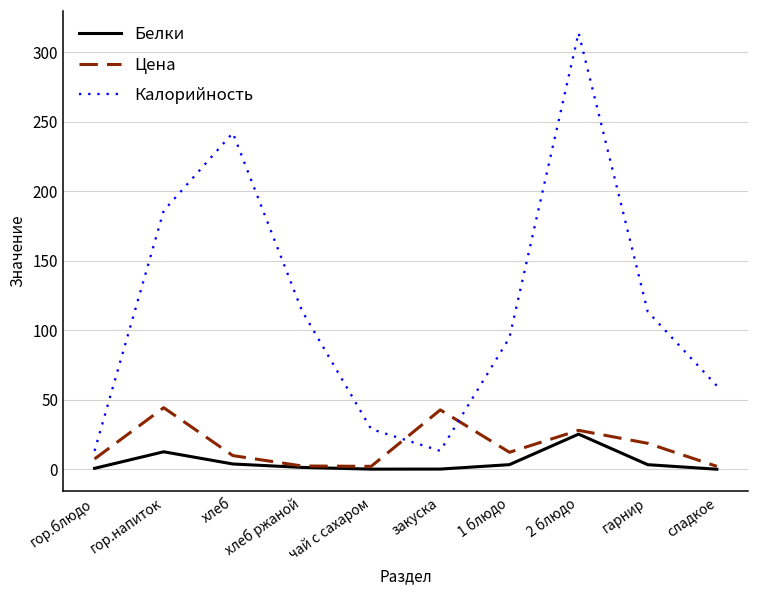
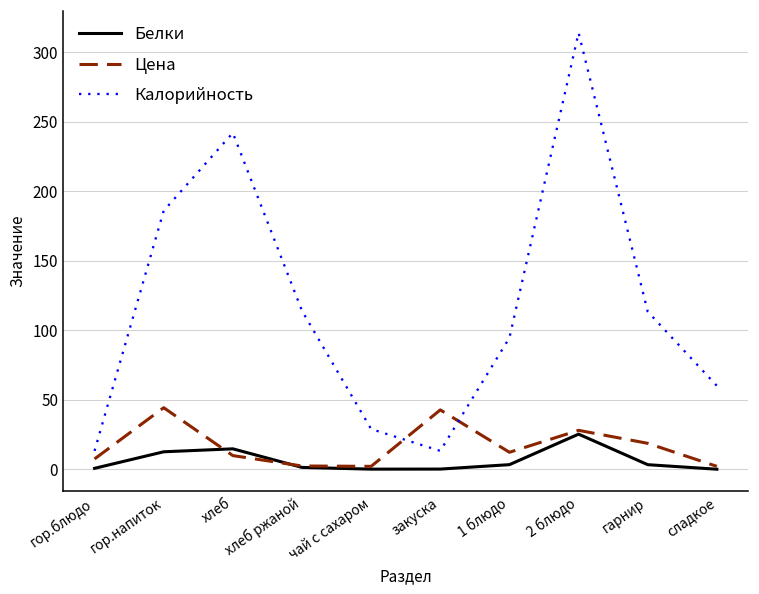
Белки, хлеб: 4 -> 15
